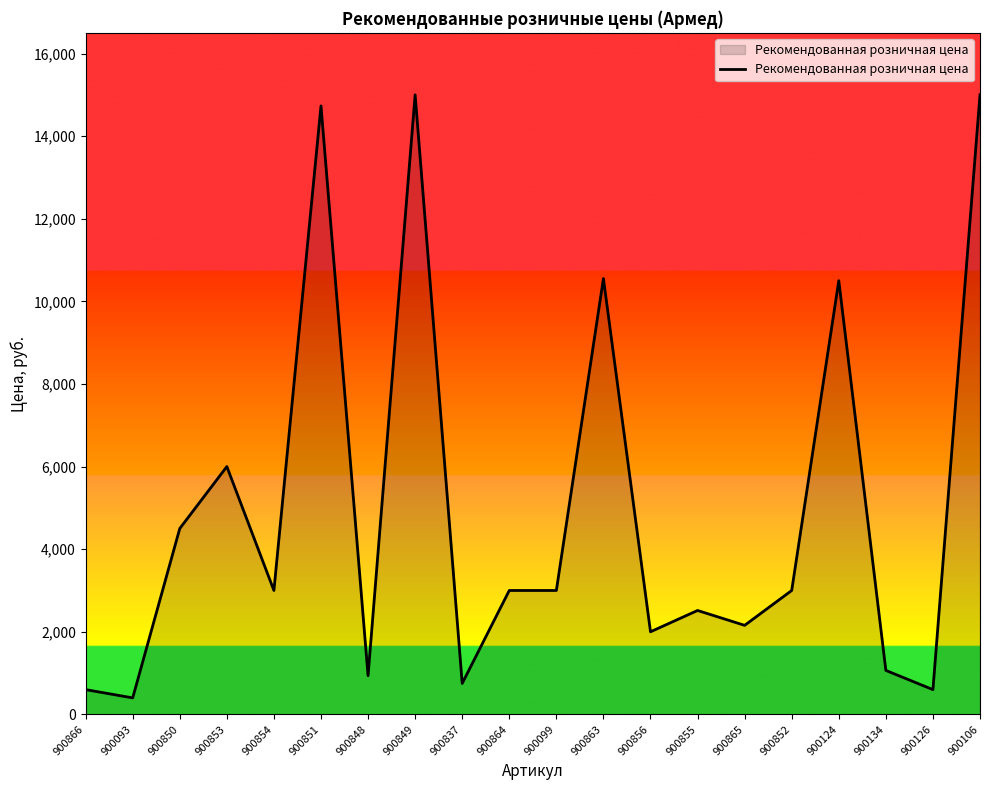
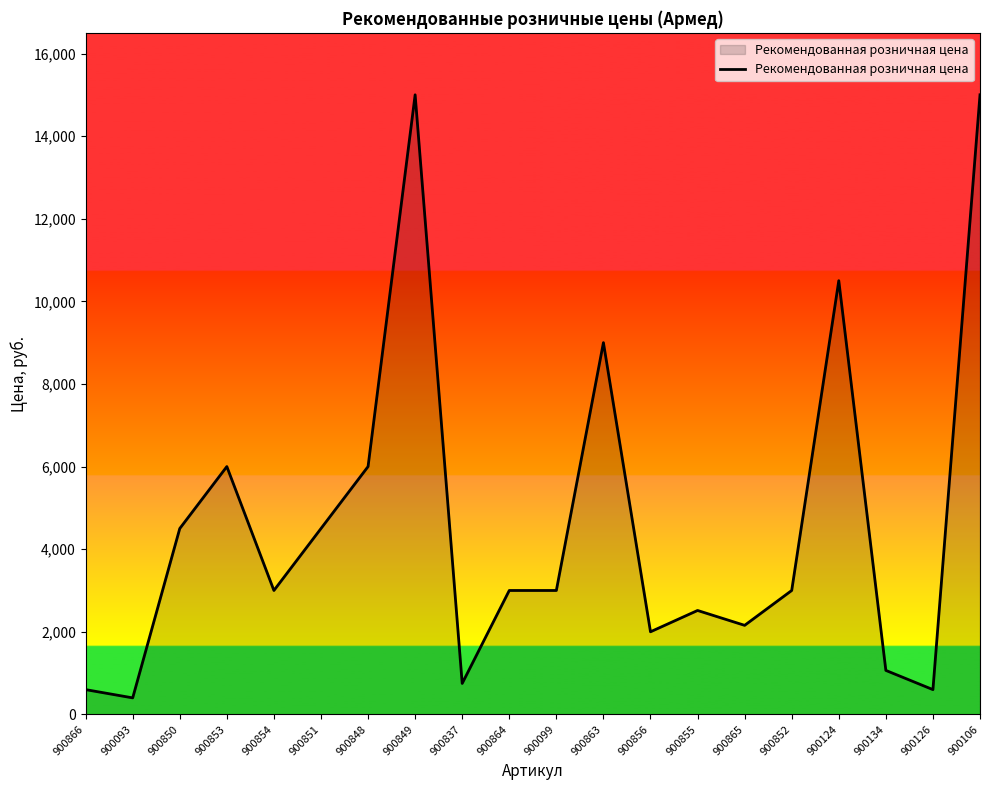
900851: 14,700 -> 4,500
900848: 900 -> 6,000
900863: 10,600 -> 9,000
